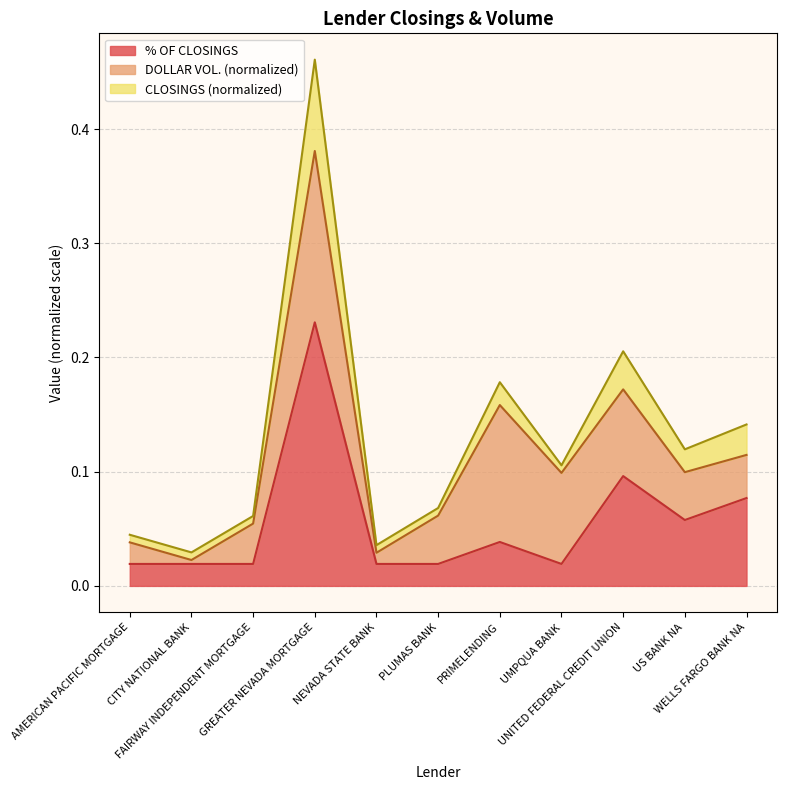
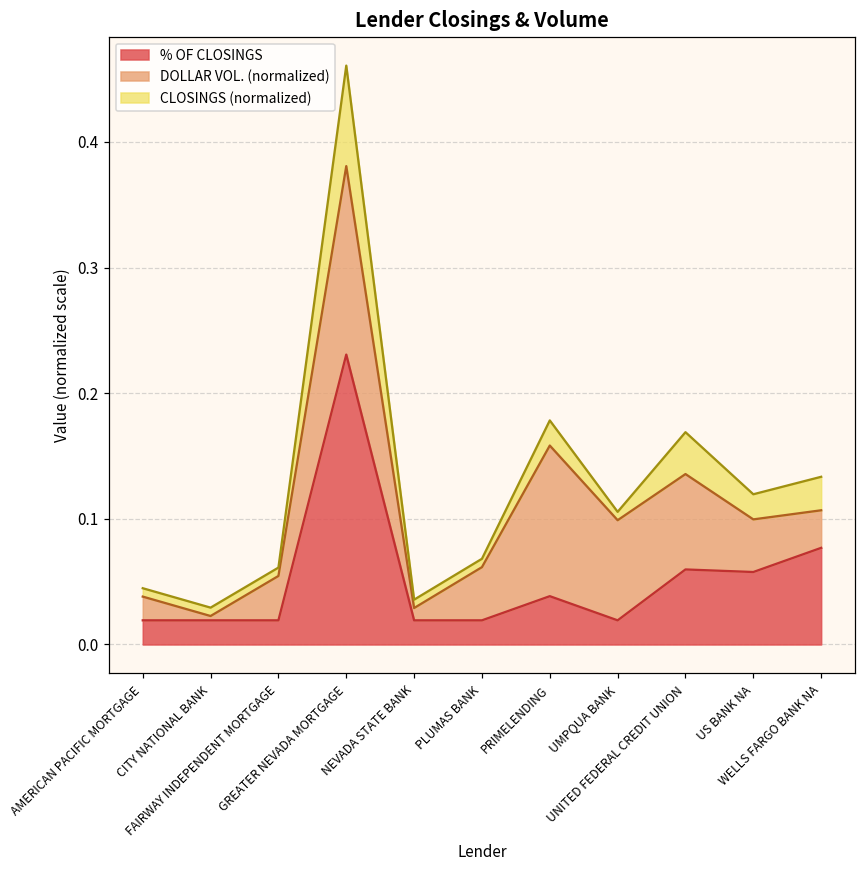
% OF CLOSINGS, UNITED FEDERAL CREDIT UNION: 0.096 -> 0.060
DOLLAR VOL. (normalized), WELLS FARGO BANK NA: 0.038 -> 0.030
